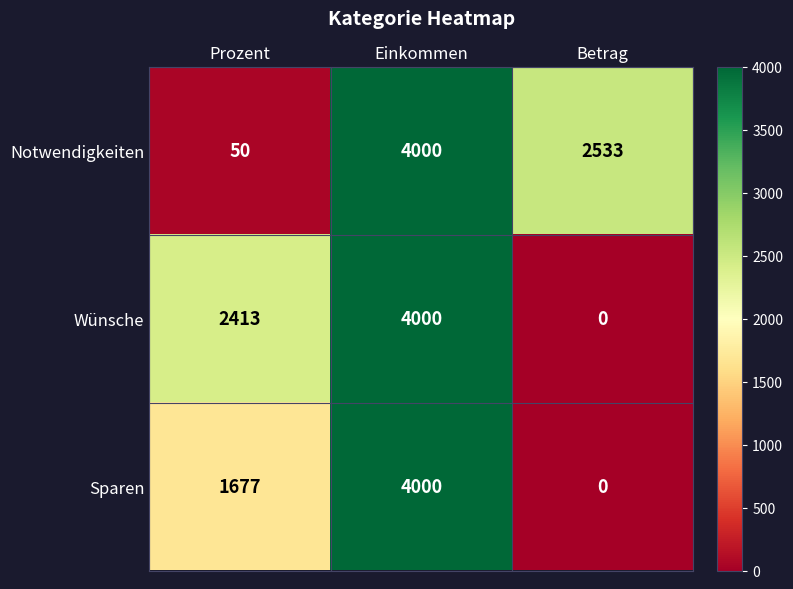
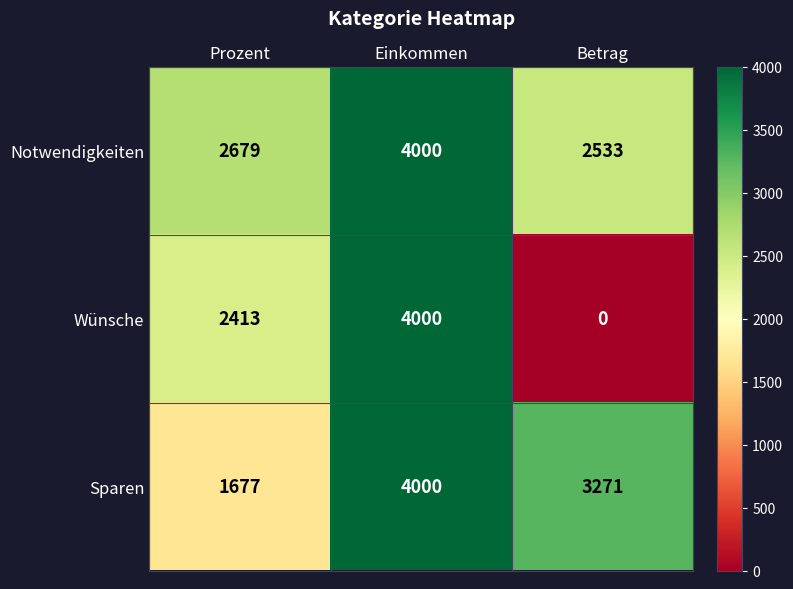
Notwendigkeiten, Prozent: 50 -> 2679
Sparen, Betrag: 0 -> 3271
